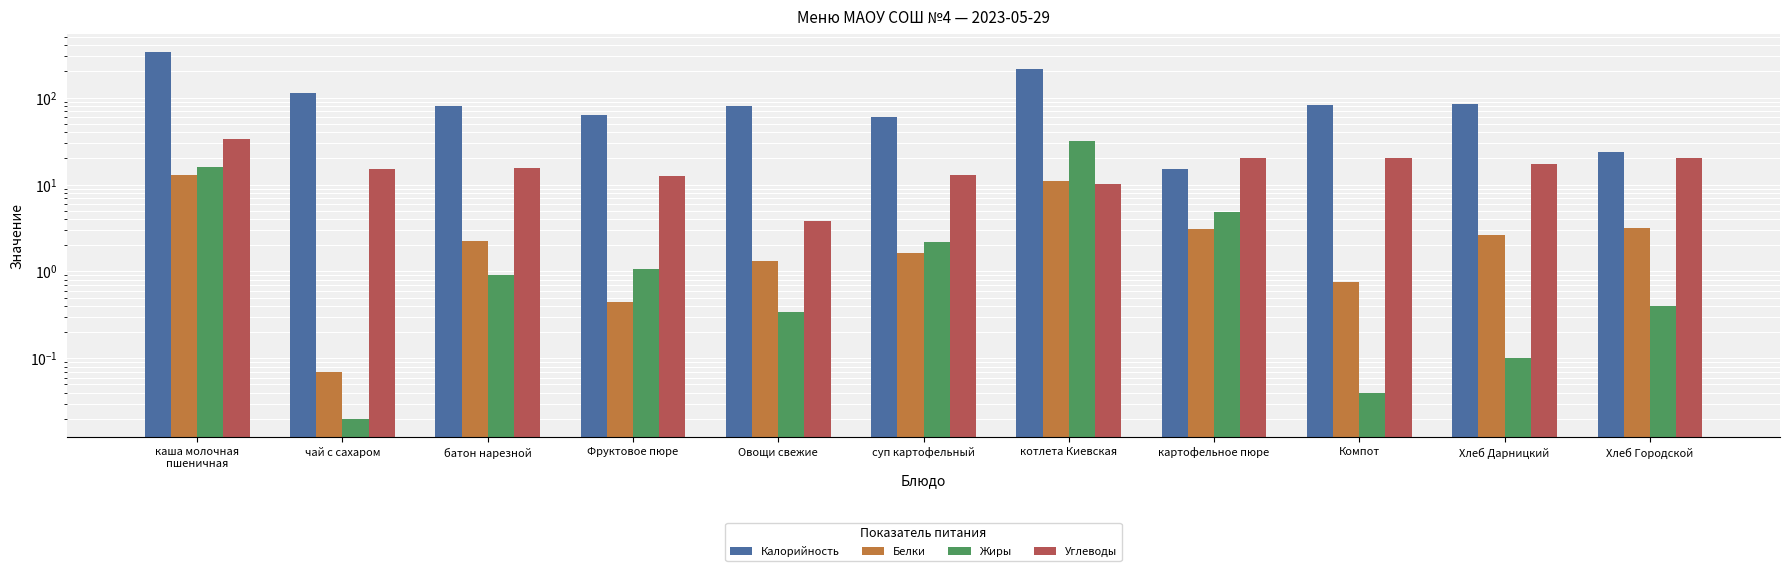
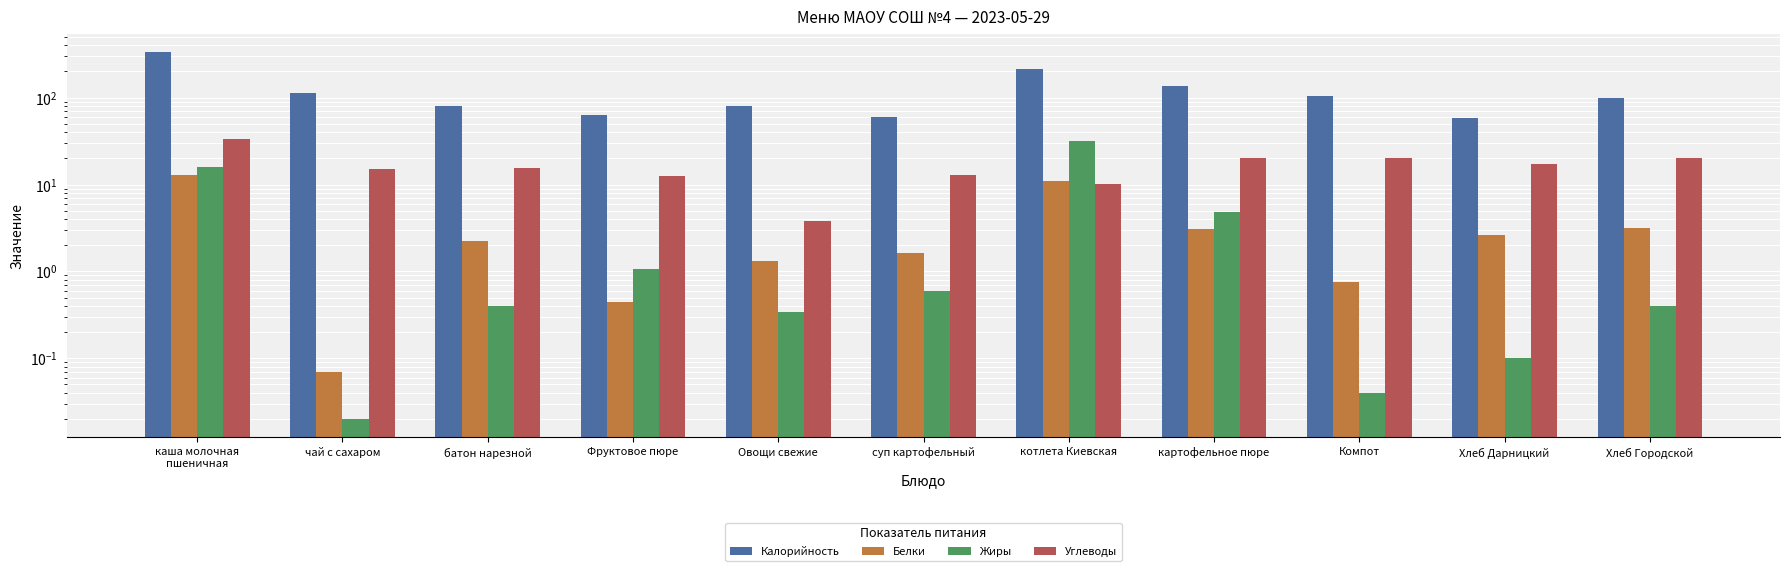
Жиры, батон нарезной: 0.9 -> 0.4
Жиры, суп картофельный: 2.2 -> 0.6
Калорийность, картофельное пюре: 15 -> 140
Калорийность, Компот: 80 -> 110
Калорийность, Хлеб Дарницкий: 90 -> 60
Калорийность, Хлеб Городской: 24 -> 100
